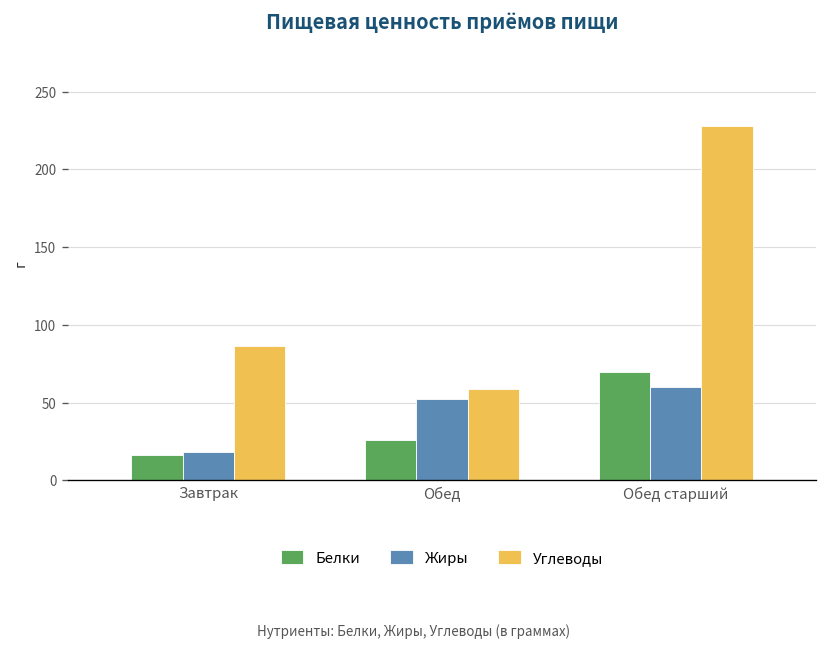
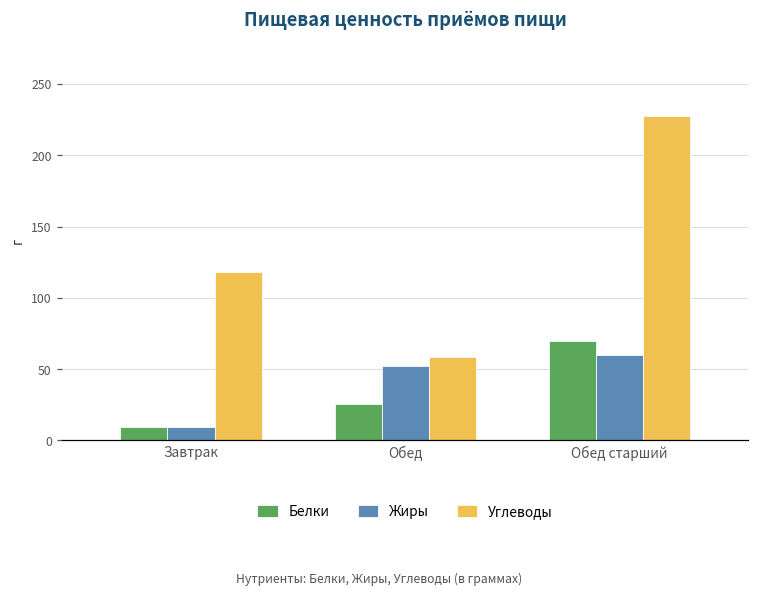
Белки, Завтрак: 16 -> 10
Жиры, Завтрак: 18 -> 9
Углеводы, Завтрак: 86 -> 118
